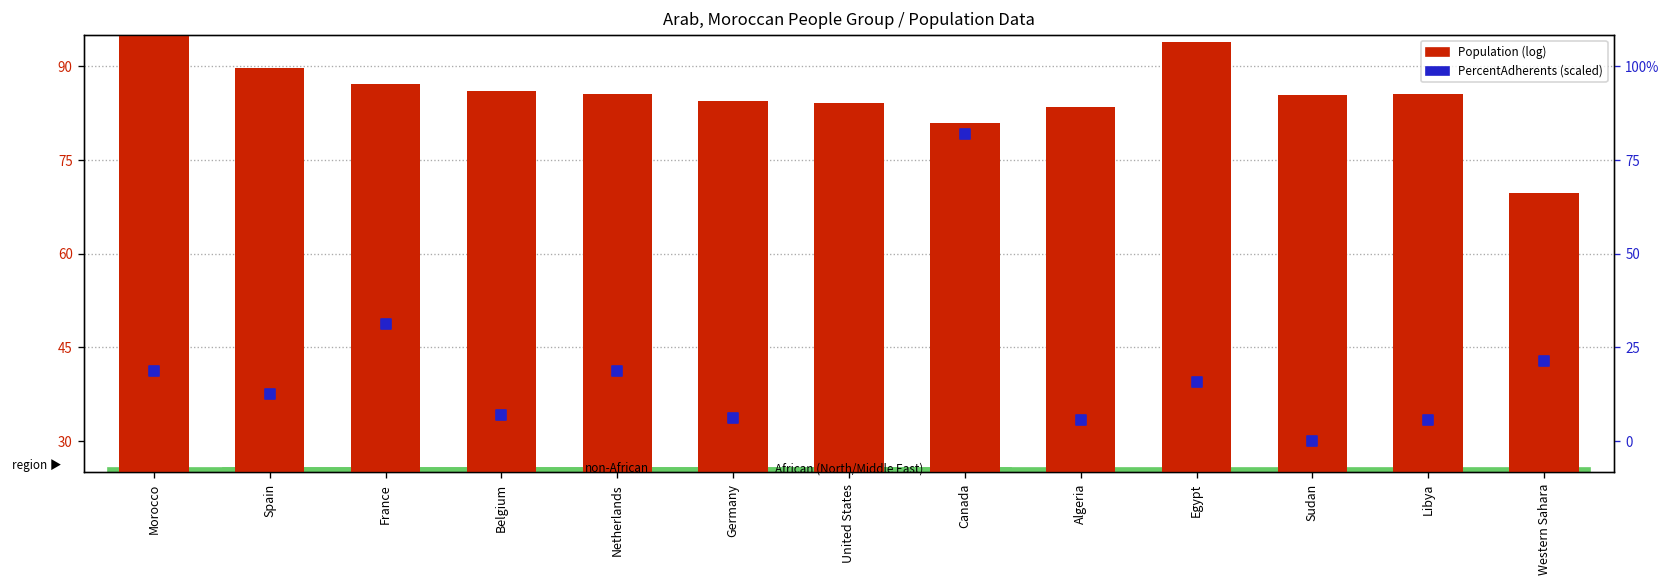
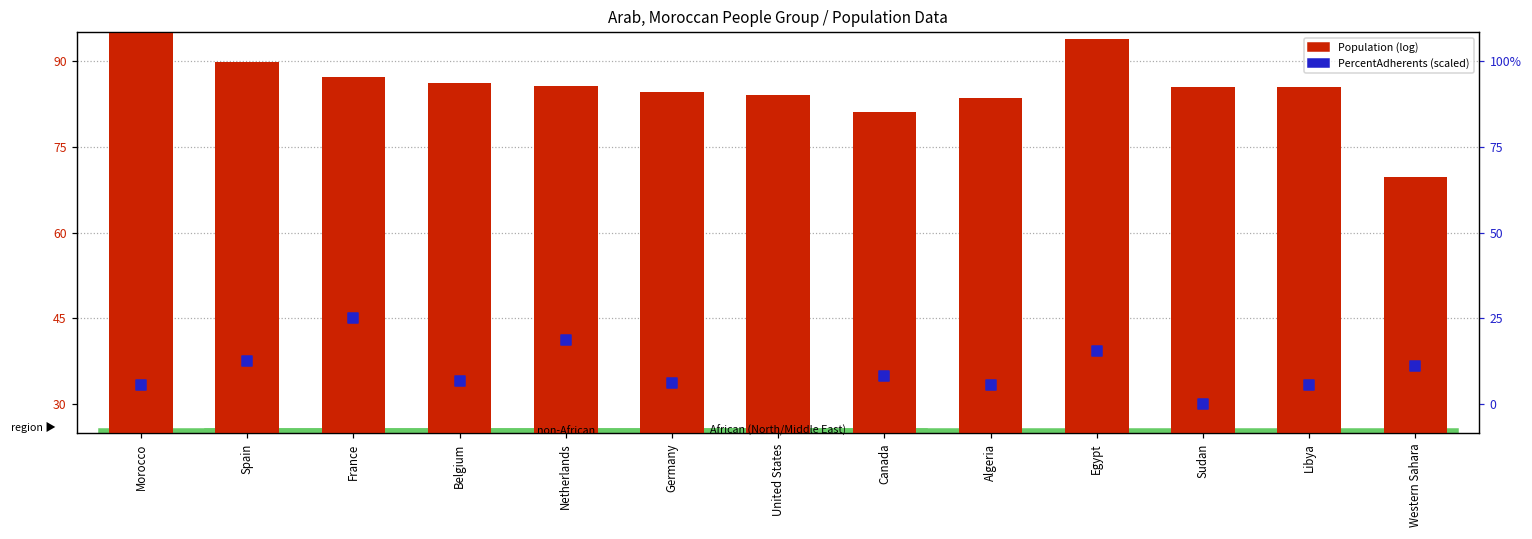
PercentAdherents (scaled), Morocco: 41 -> 33
PercentAdherents (scaled), France: 49 -> 45
PercentAdherents (scaled), Canada: 79 -> 35
PercentAdherents (scaled), Western Sahara: 43 -> 37
